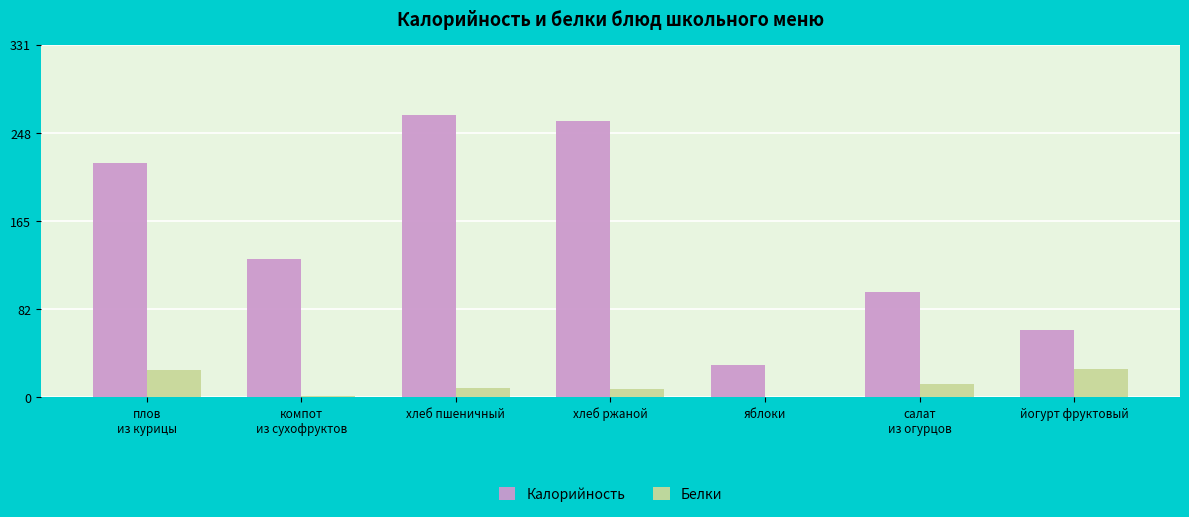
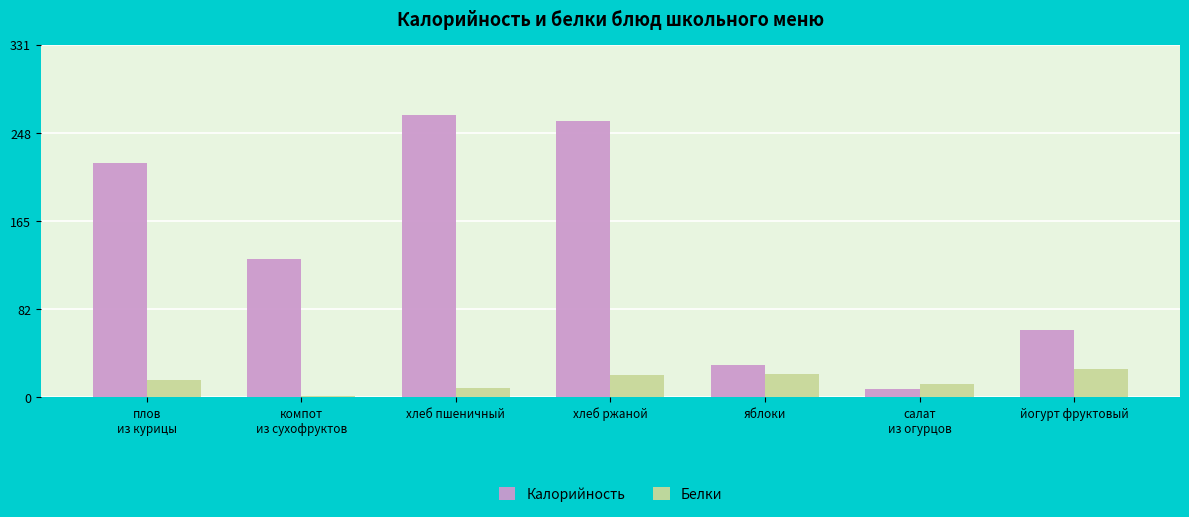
Белки, плов из курицы: 25 -> 16
Белки, хлеб ржаной: 7 -> 21
Белки, яблоки: 0 -> 22
Калорийность, салат из огурцов: 99 -> 7
